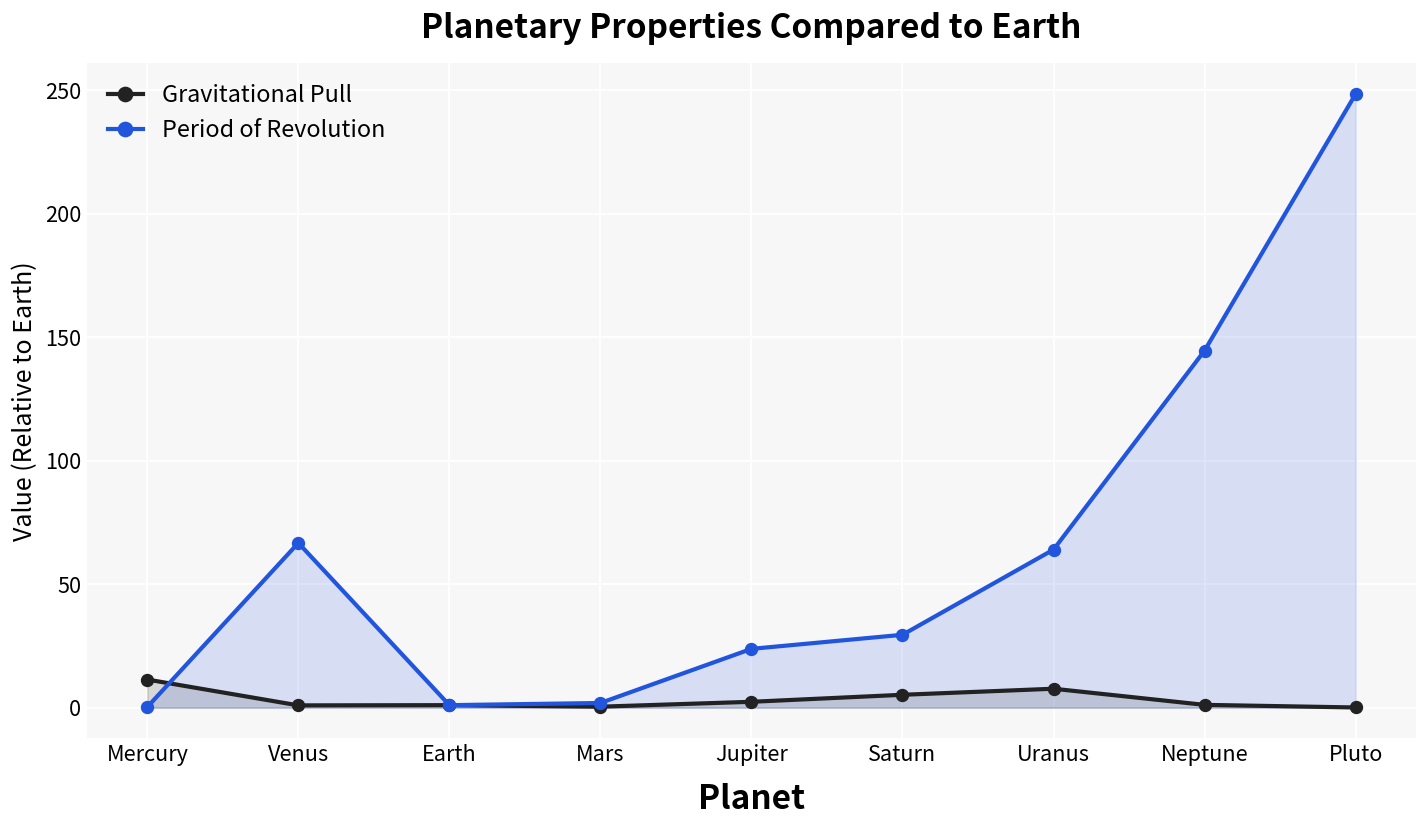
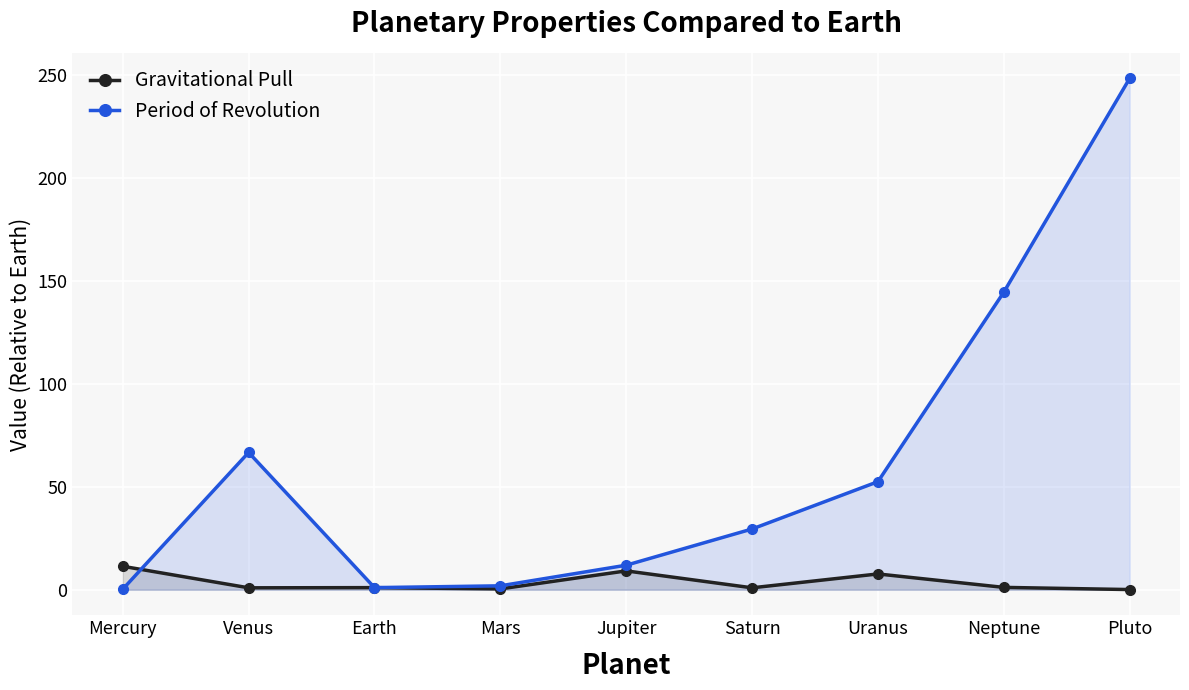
Gravitational Pull, Jupiter: 2 -> 9
Period of Revolution, Jupiter: 24 -> 12
Gravitational Pull, Saturn: 5 -> 1
Period of Revolution, Uranus: 64 -> 53
